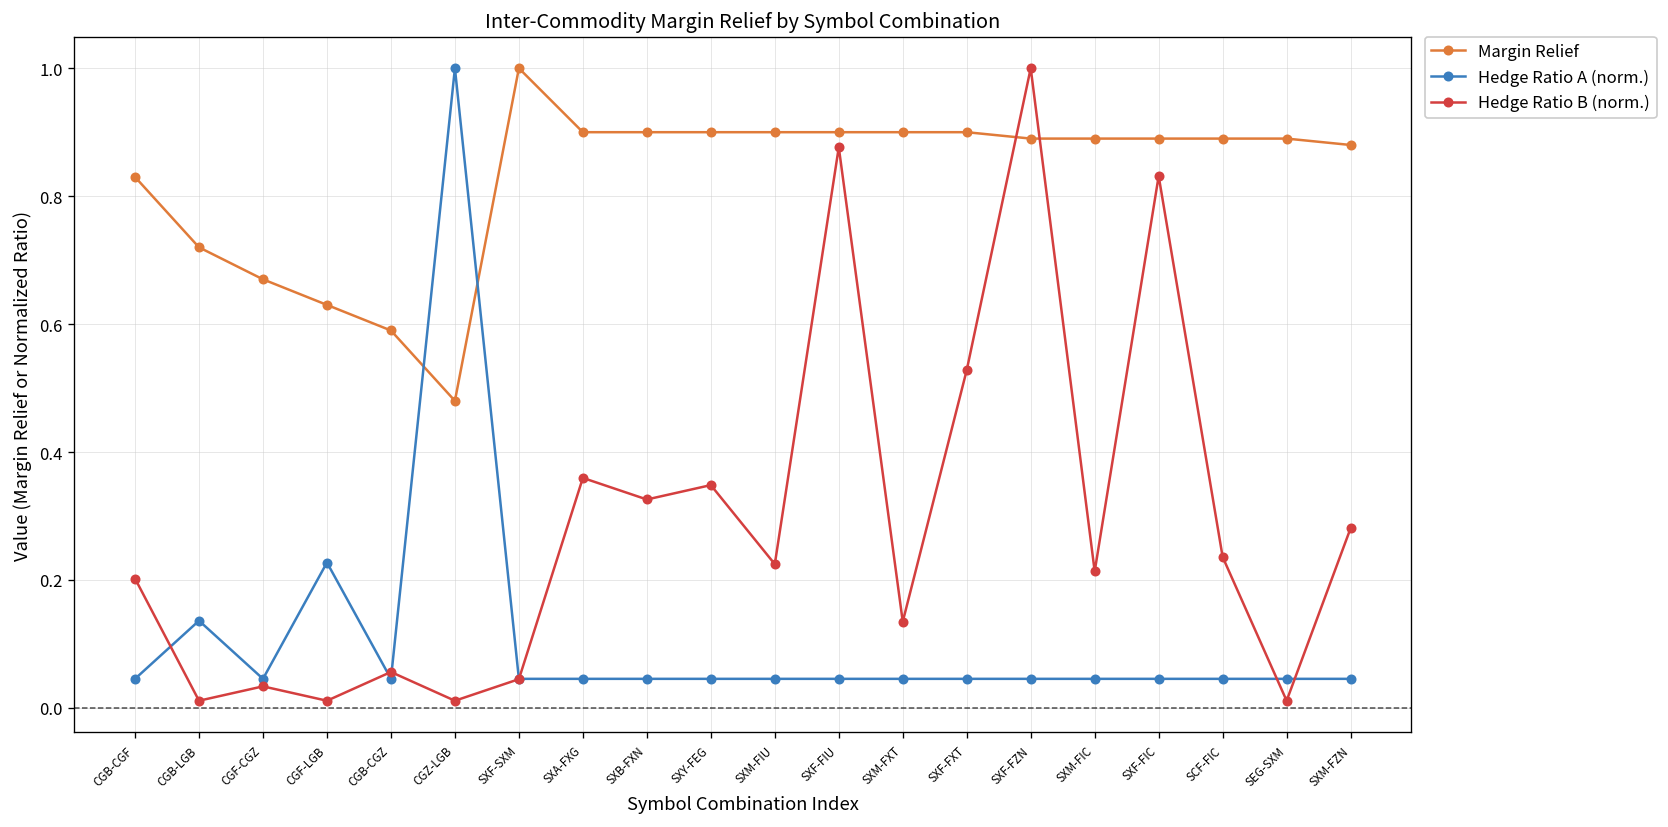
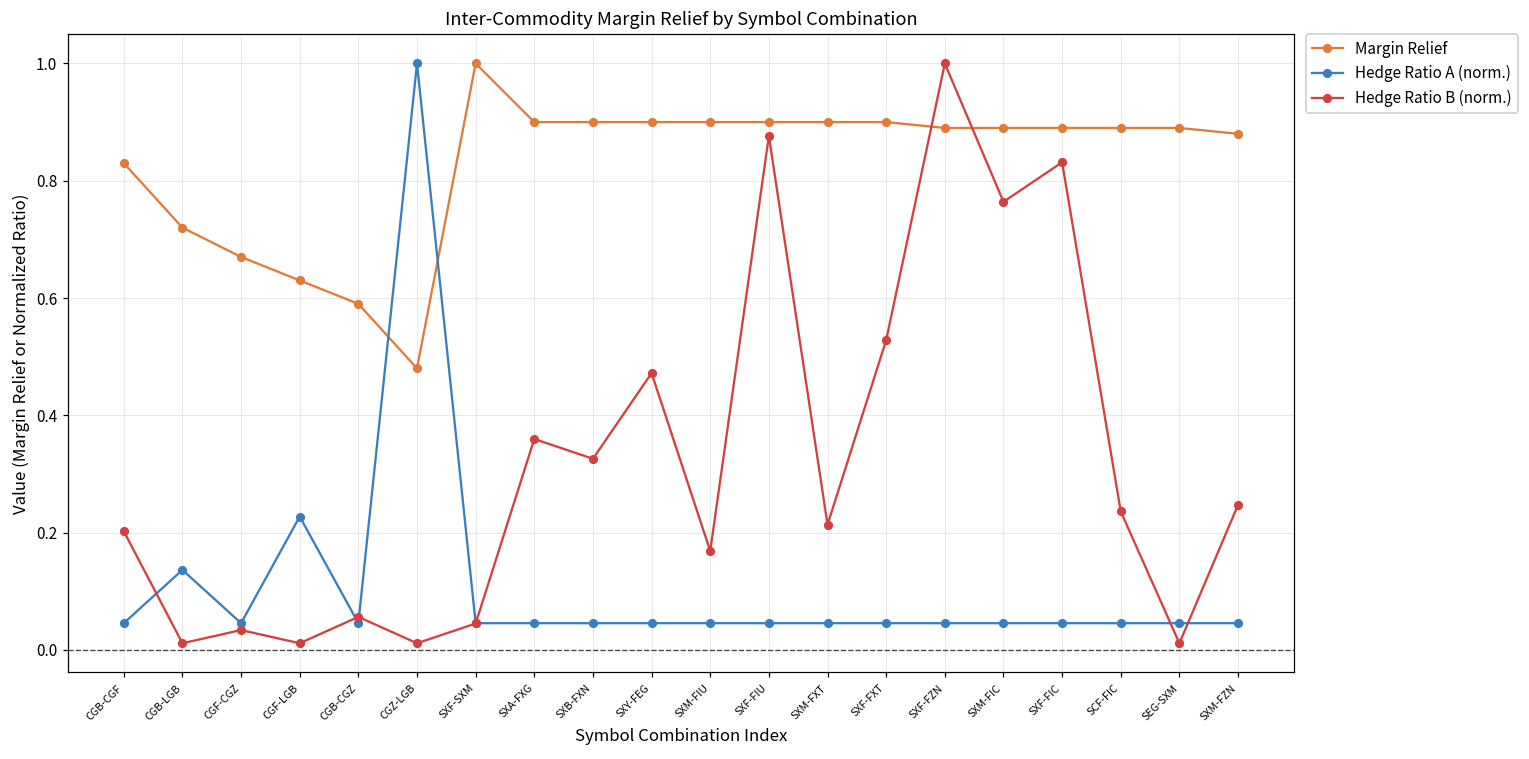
Hedge Ratio B (norm.), SXY-FEG: 0.35 -> 0.47
Hedge Ratio B (norm.), SXM-FIU: 0.22 -> 0.17
Hedge Ratio B (norm.), SXM-FXT: 0.13 -> 0.21
Hedge Ratio B (norm.), SXM-FIC: 0.21 -> 0.76
Hedge Ratio B (norm.), SXM-FZN: 0.28 -> 0.25
